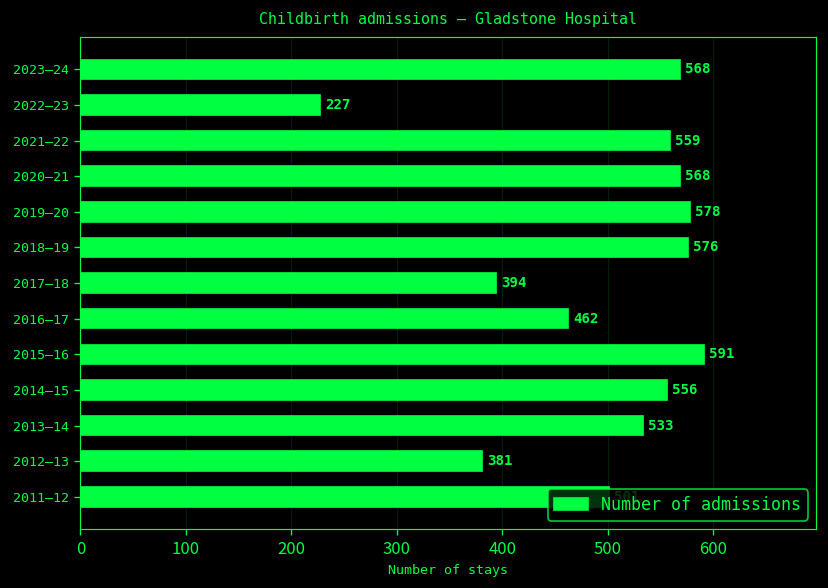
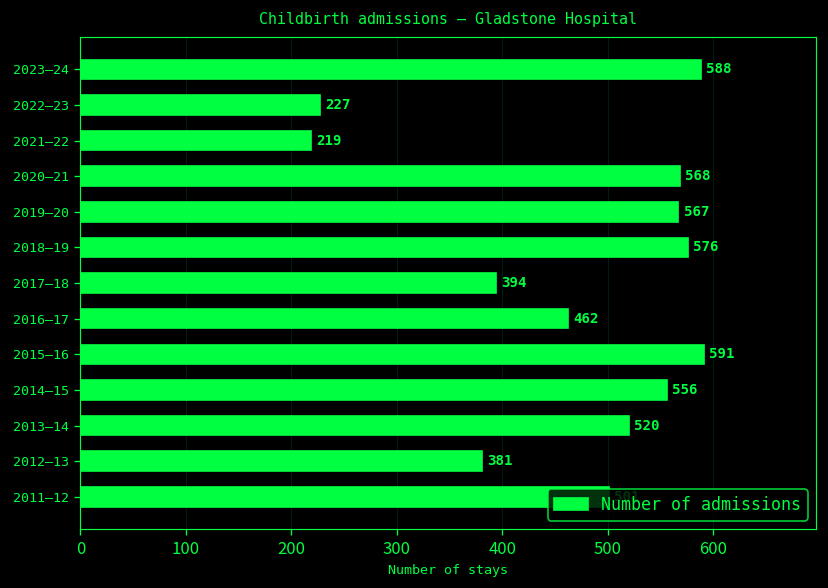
2023–24: 568 -> 588
2021–22: 559 -> 219
2019–20: 578 -> 567
2013–14: 533 -> 520
